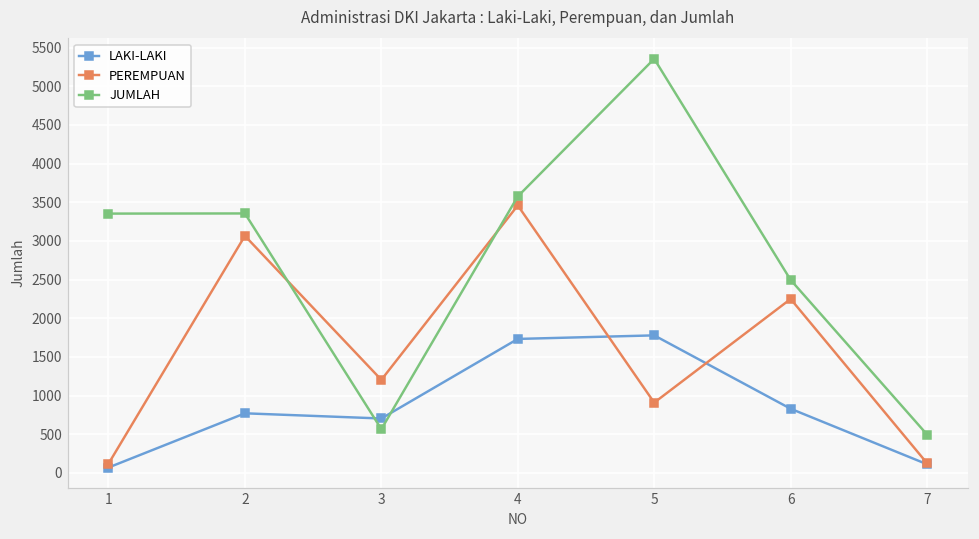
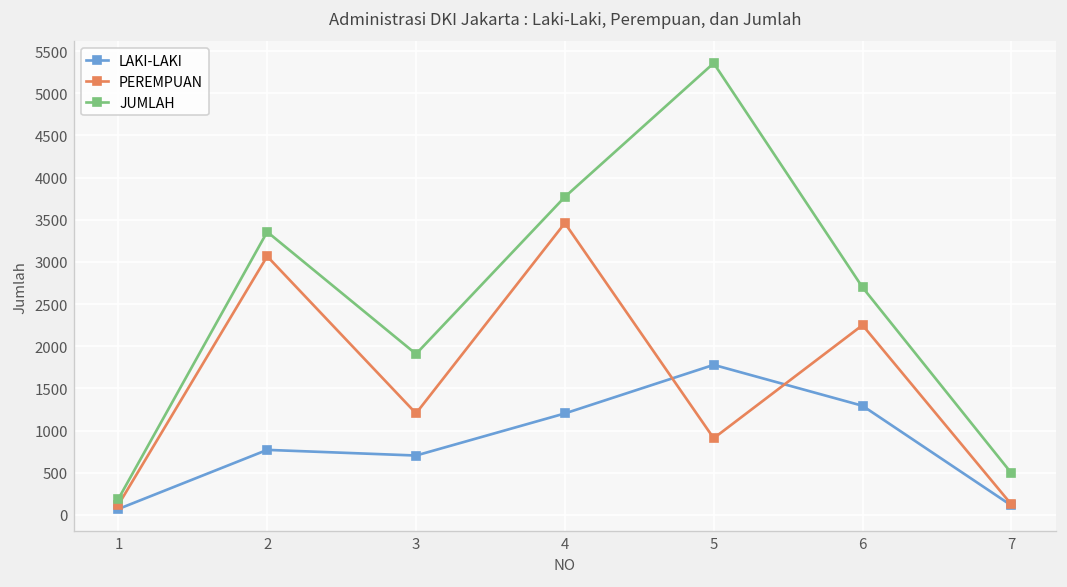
JUMLAH, 1: 3400 -> 200
JUMLAH, 3: 600 -> 1900
LAKI-LAKI, 4: 1700 -> 1200
JUMLAH, 4: 3600 -> 3800
LAKI-LAKI, 6: 800 -> 1300
JUMLAH, 6: 2500 -> 2700
